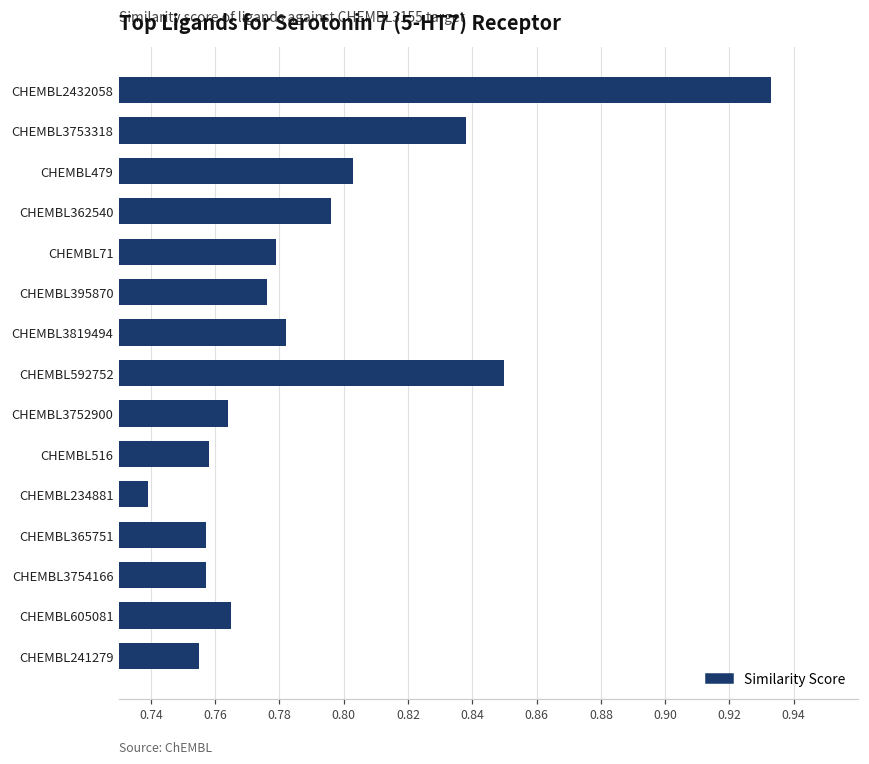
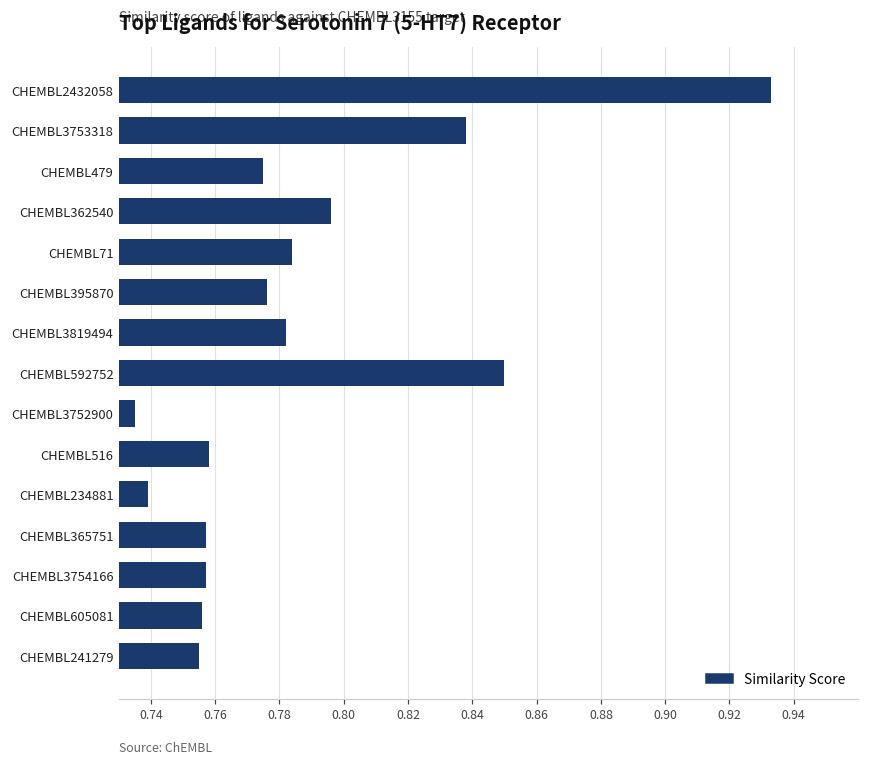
CHEMBL479: 0.803 -> 0.775
CHEMBL71: 0.779 -> 0.784
CHEMBL3752900: 0.764 -> 0.735
CHEMBL605081: 0.765 -> 0.756
